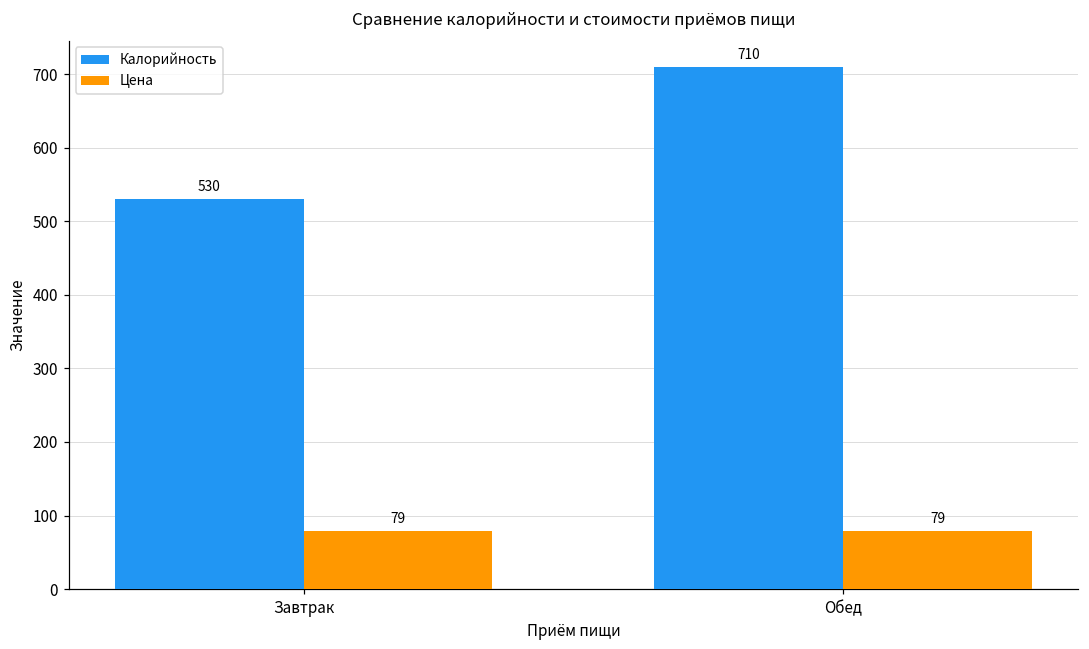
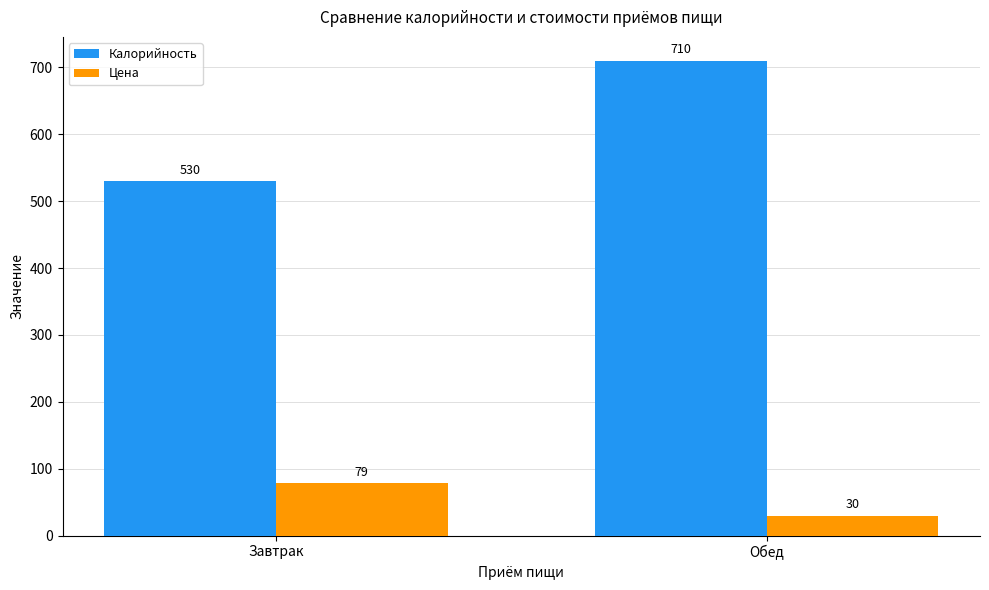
Цена, Обед: 79 -> 30
